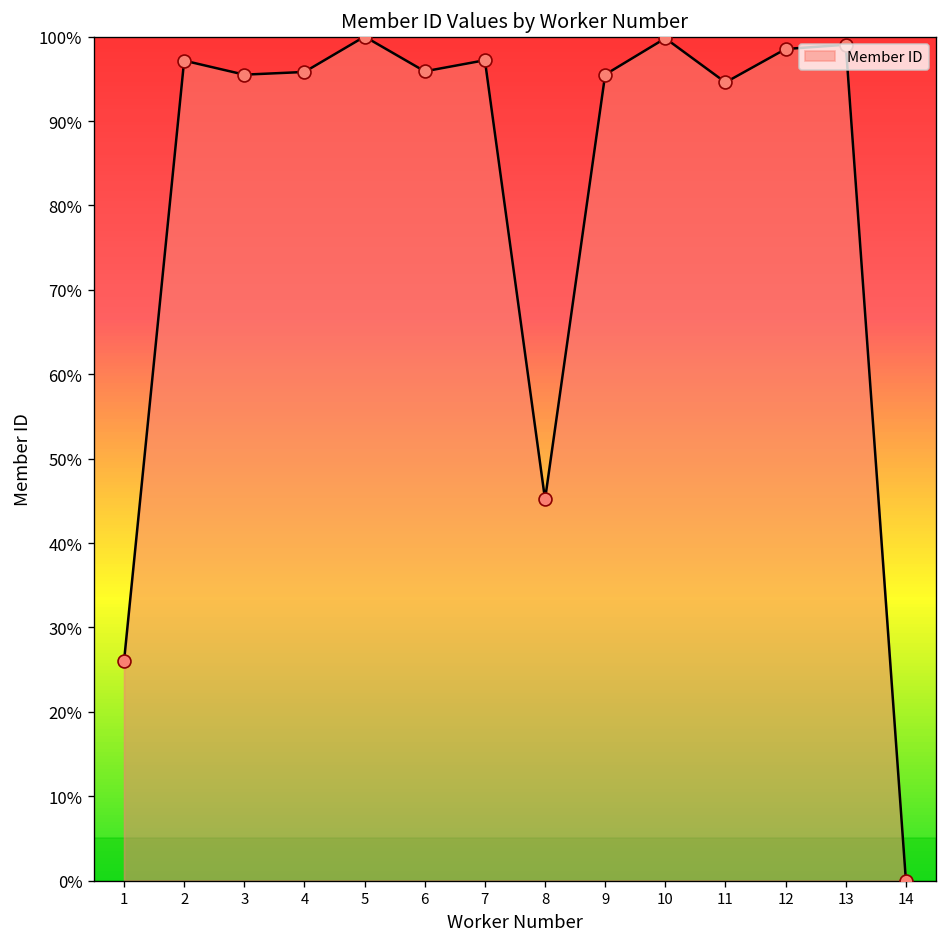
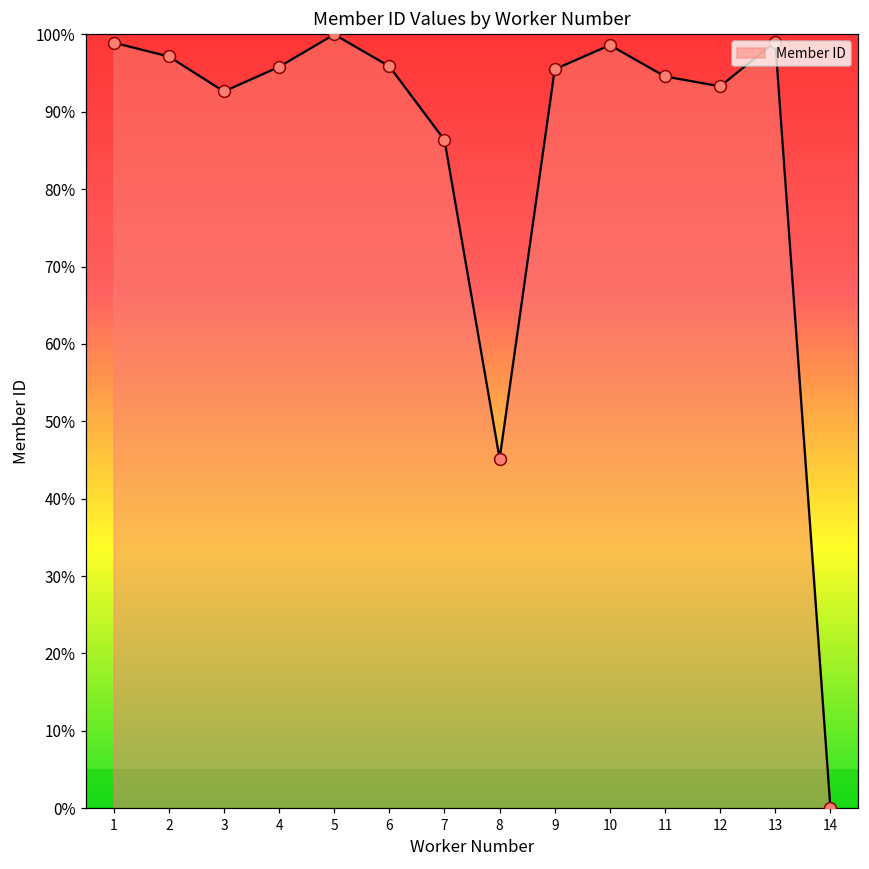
1: 26% -> 99%
3: 95% -> 93%
7: 97% -> 86%
10: 100% -> 99%
12: 99% -> 93%
